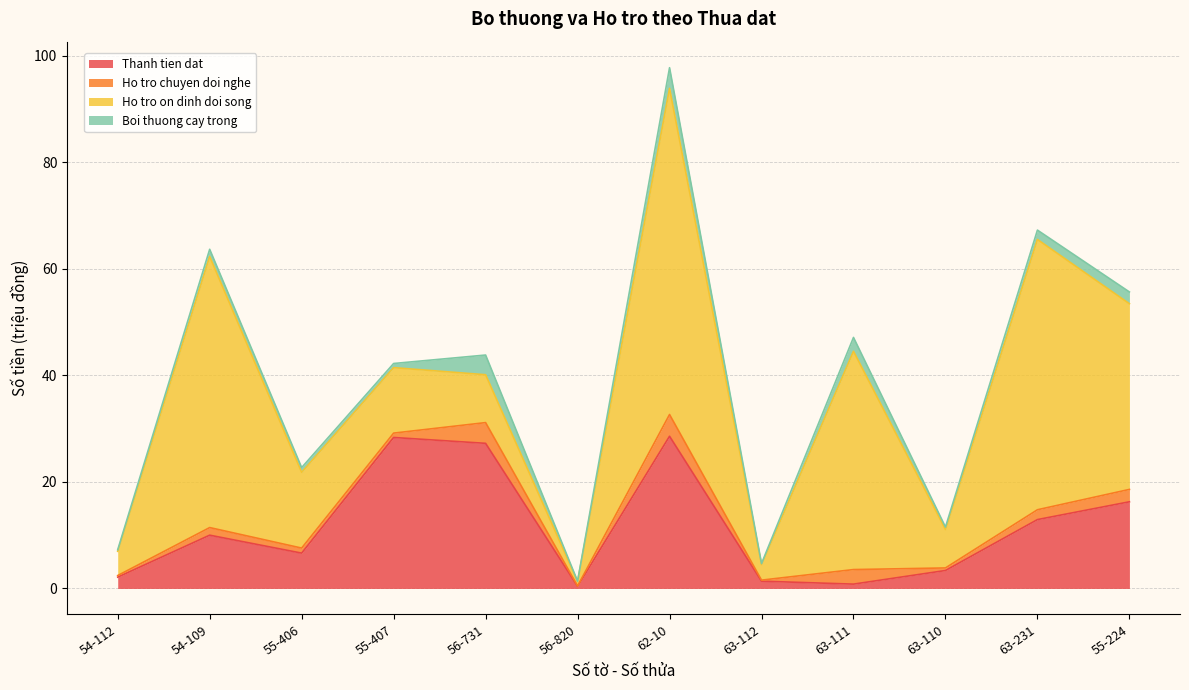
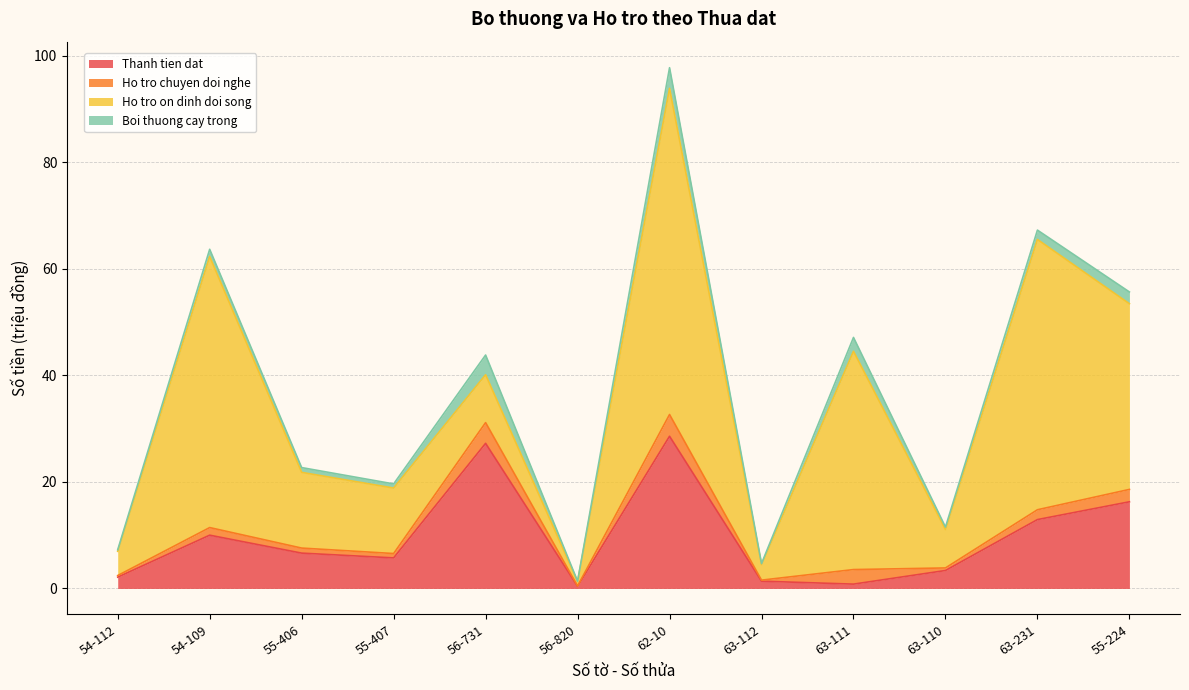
Thanh tien dat, 55-407: 28 -> 6
